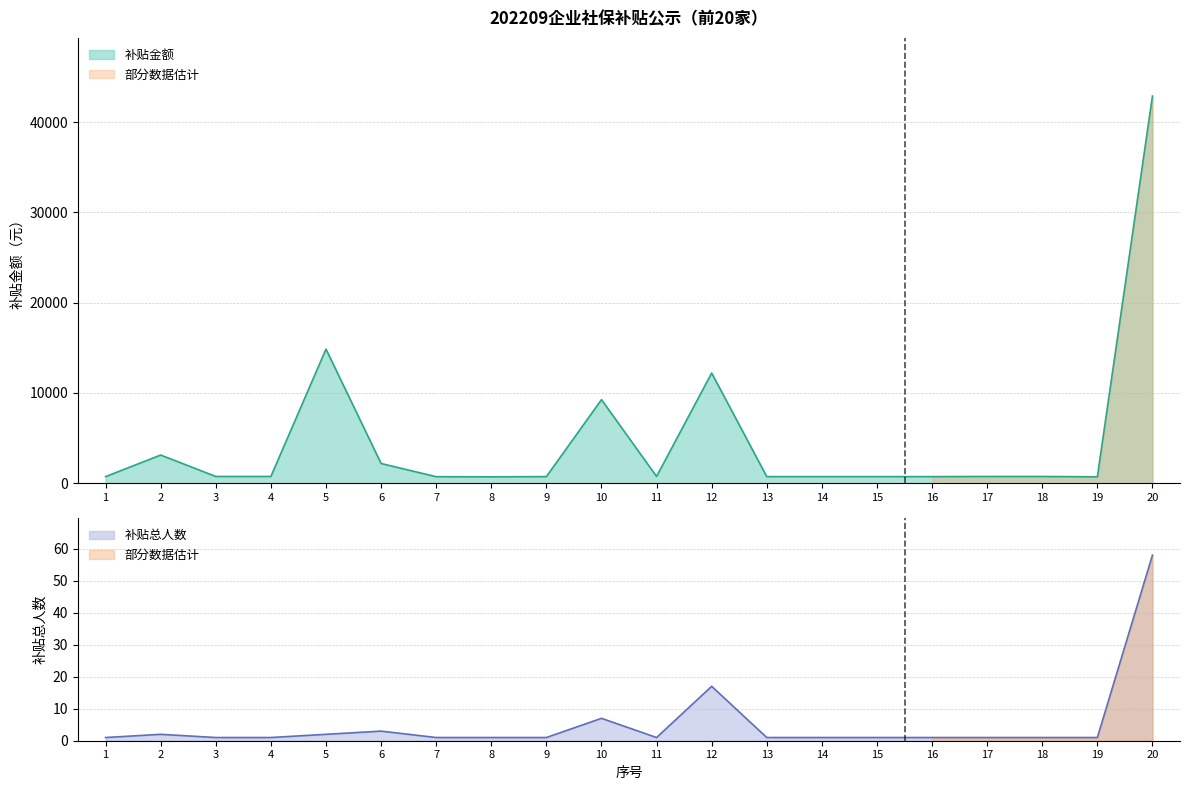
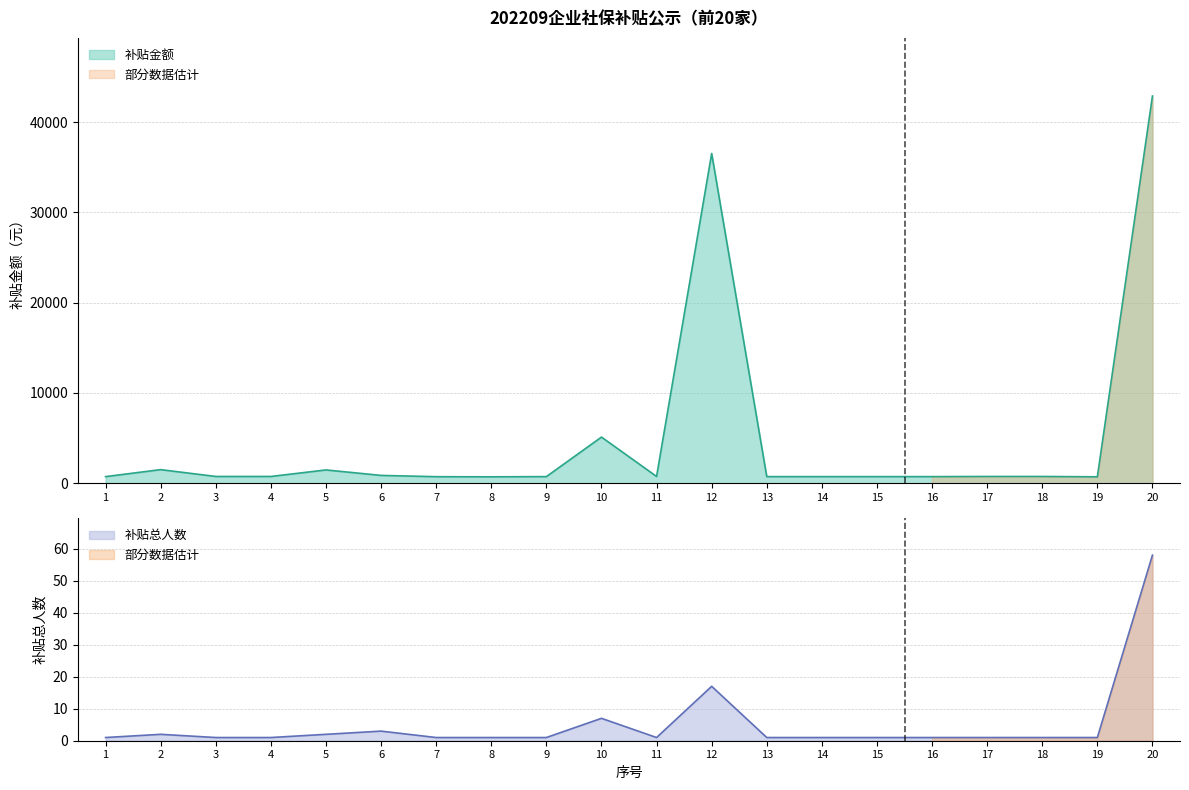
202209企业社保补贴公示（前20家）, 补贴金额, 2: 3000 -> 2000
202209企业社保补贴公示（前20家）, 补贴金额, 5: 15000 -> 1000
202209企业社保补贴公示（前20家）, 补贴金额, 6: 2000 -> 1000
202209企业社保补贴公示（前20家）, 补贴金额, 10: 9000 -> 5000
202209企业社保补贴公示（前20家）, 补贴金额, 12: 12000 -> 37000
